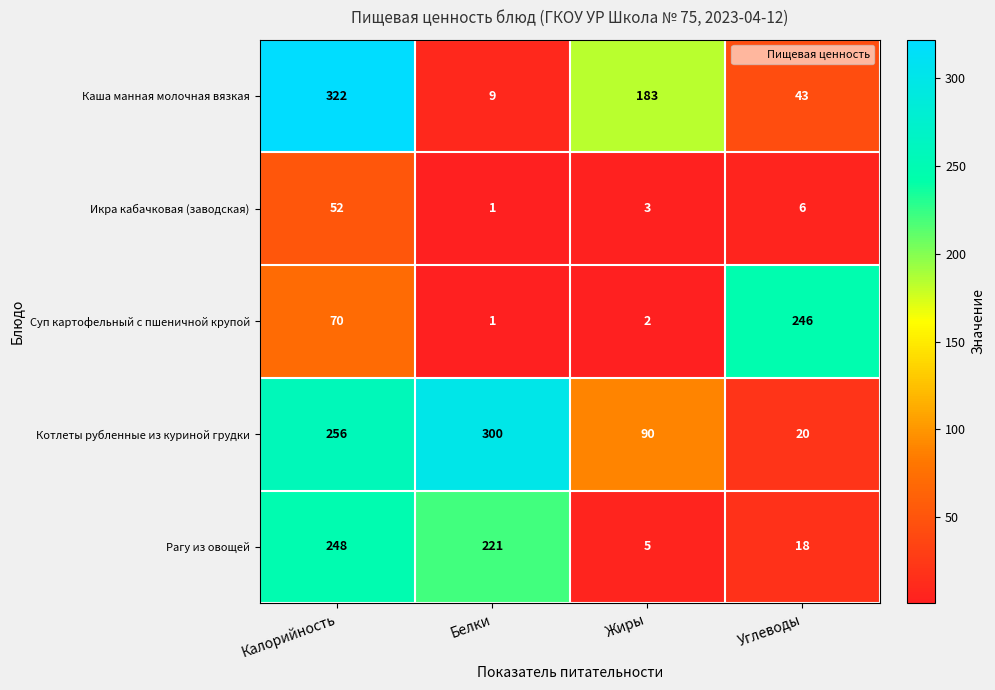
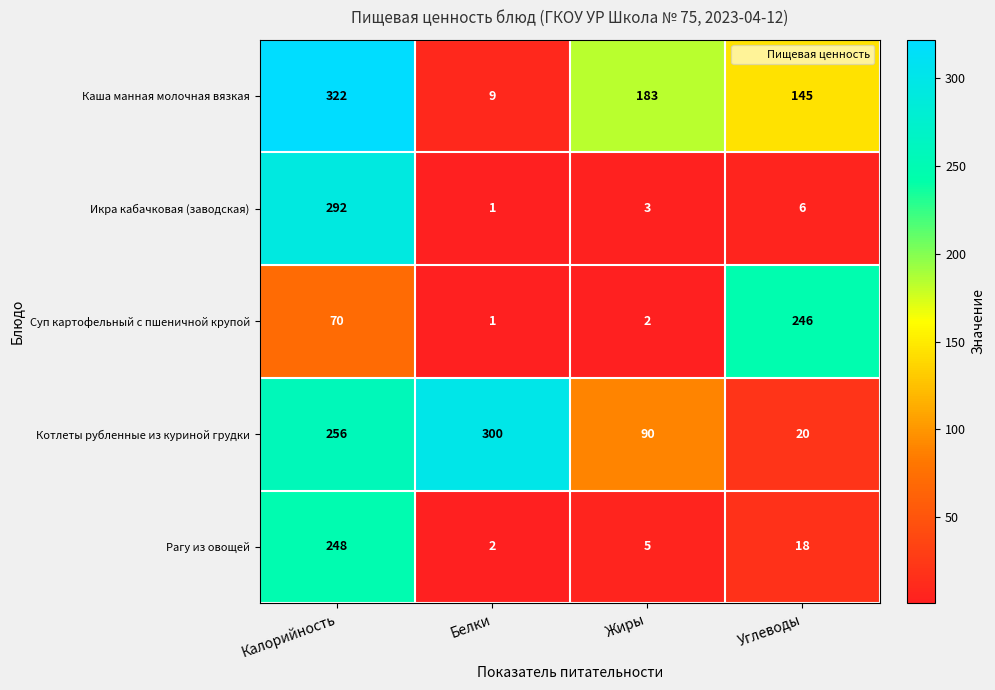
Каша манная молочная вязкая, Углеводы: 43 -> 145
Икра кабачковая (заводская), Калорийность: 52 -> 292
Рагу из овощей, Белки: 221 -> 2
